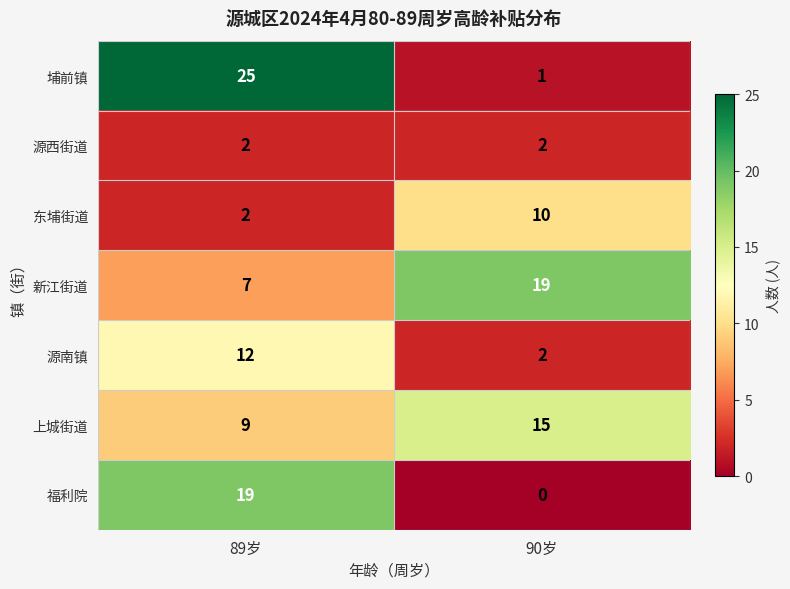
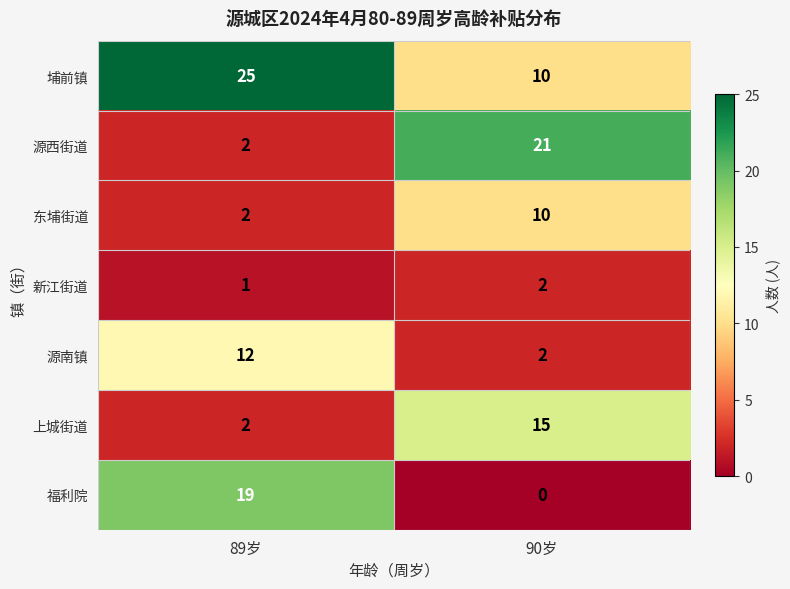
埔前镇, 90岁: 1 -> 10
源西街道, 90岁: 2 -> 21
新江街道, 89岁: 7 -> 1
新江街道, 90岁: 19 -> 2
上城街道, 89岁: 9 -> 2
